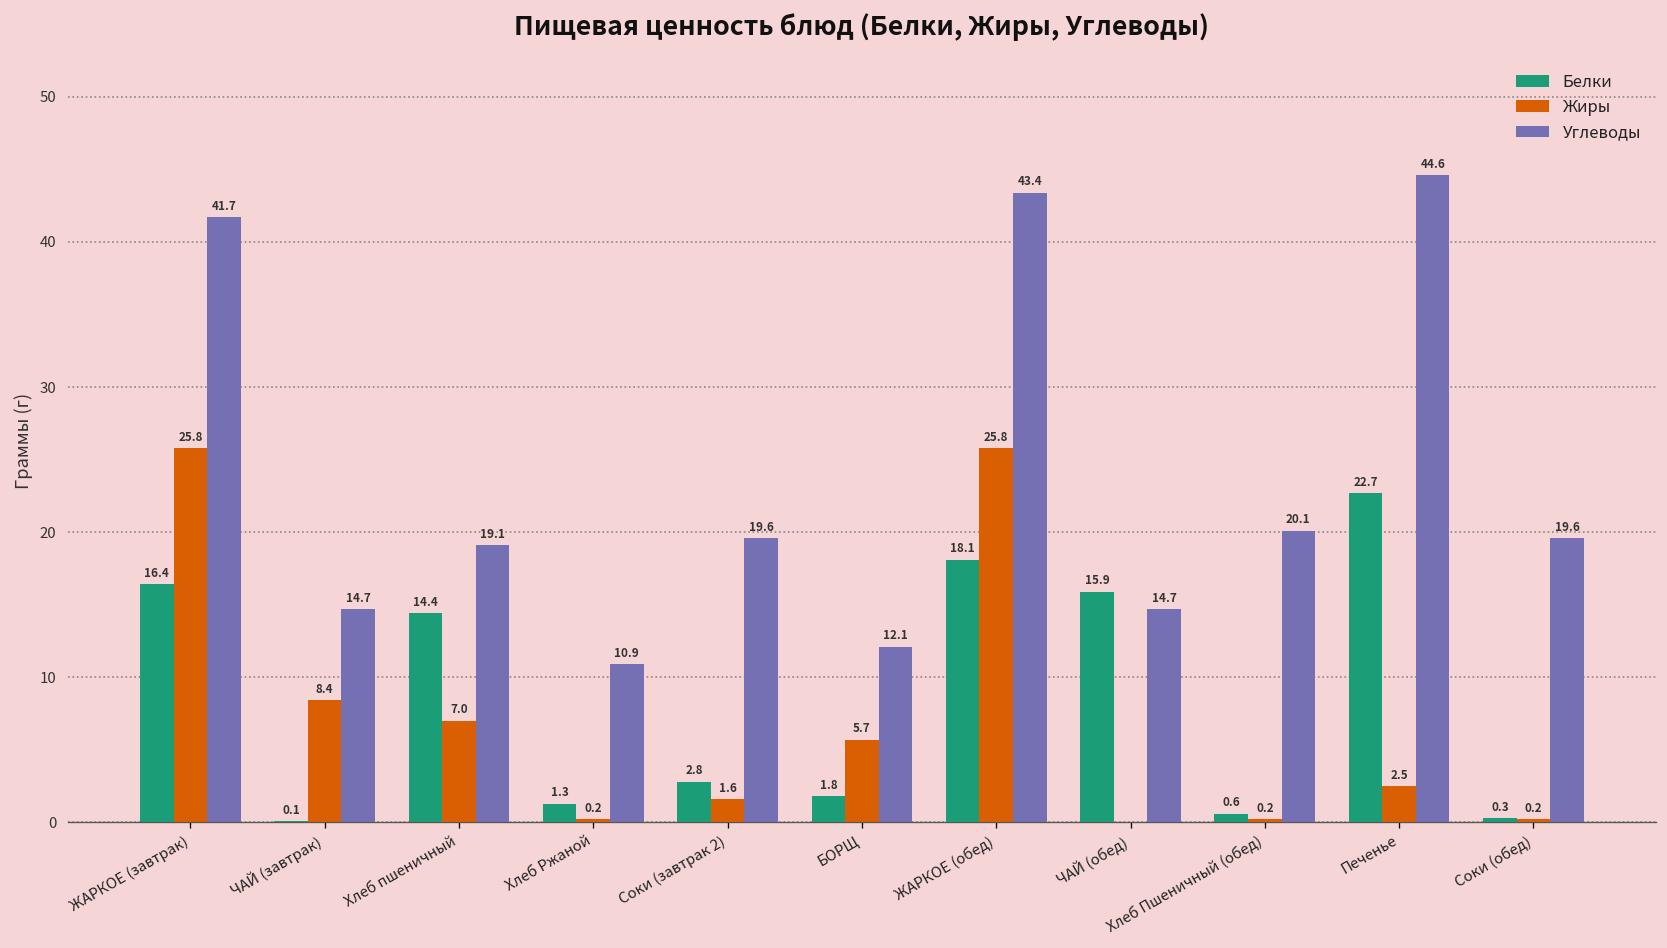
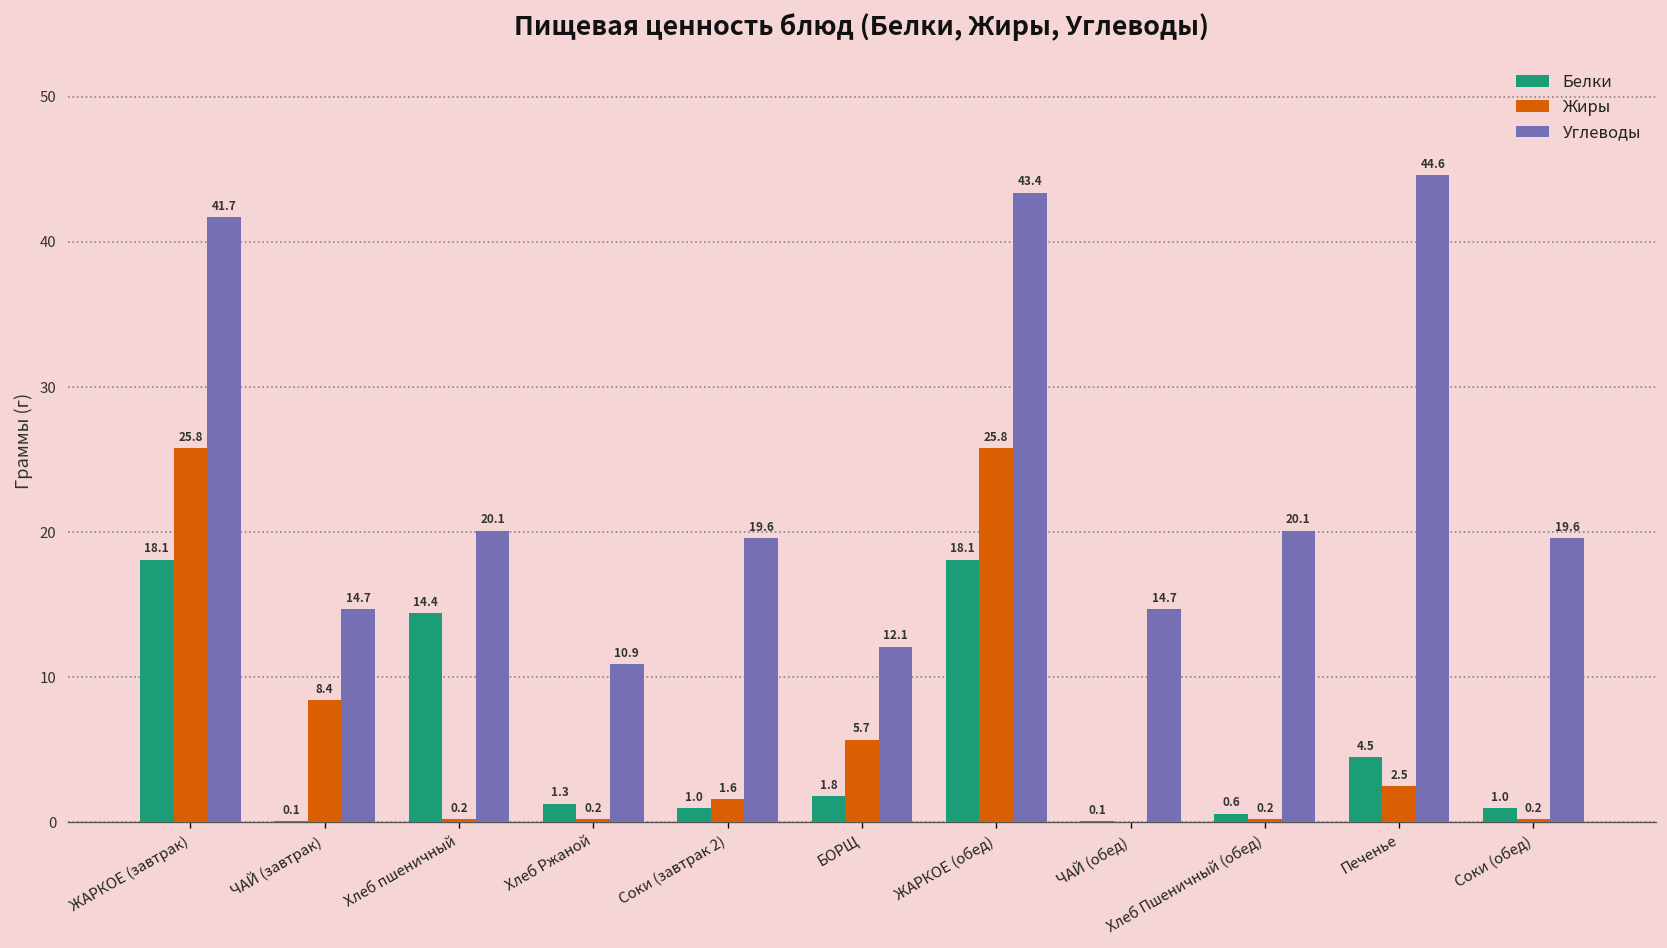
Белки, ЖАРКОЕ (завтрак): 16.4 -> 18.1
Жиры, Хлеб пшеничный: 7.0 -> 0.2
Углеводы, Хлеб пшеничный: 19.1 -> 20.1
Белки, Соки (завтрак 2): 2.8 -> 1.0
Белки, ЧАЙ (обед): 15.9 -> 0.1
Белки, Печенье: 22.7 -> 4.5
Белки, Соки (обед): 0.3 -> 1.0
